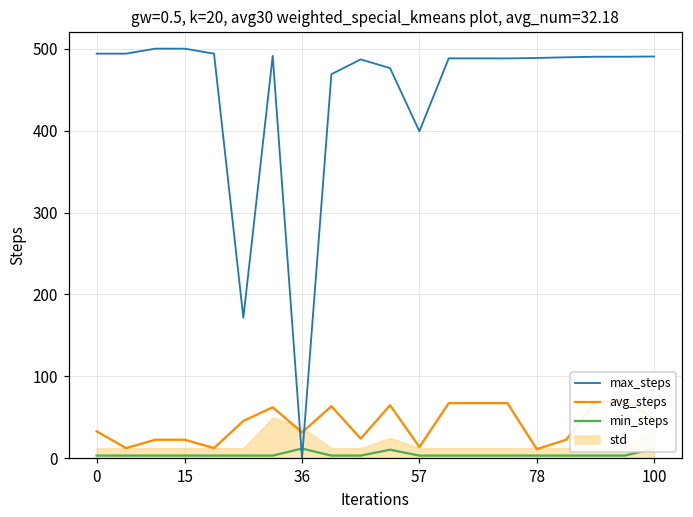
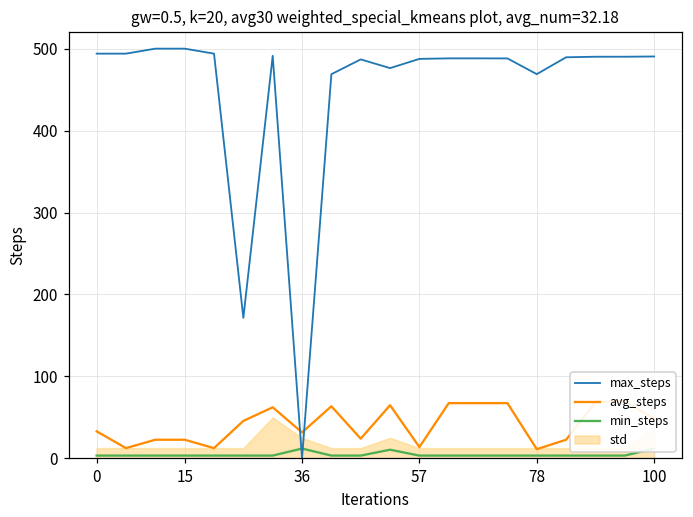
std, 36: 40 -> 30
max_steps, 57: 400 -> 490
max_steps, 78: 490 -> 470
